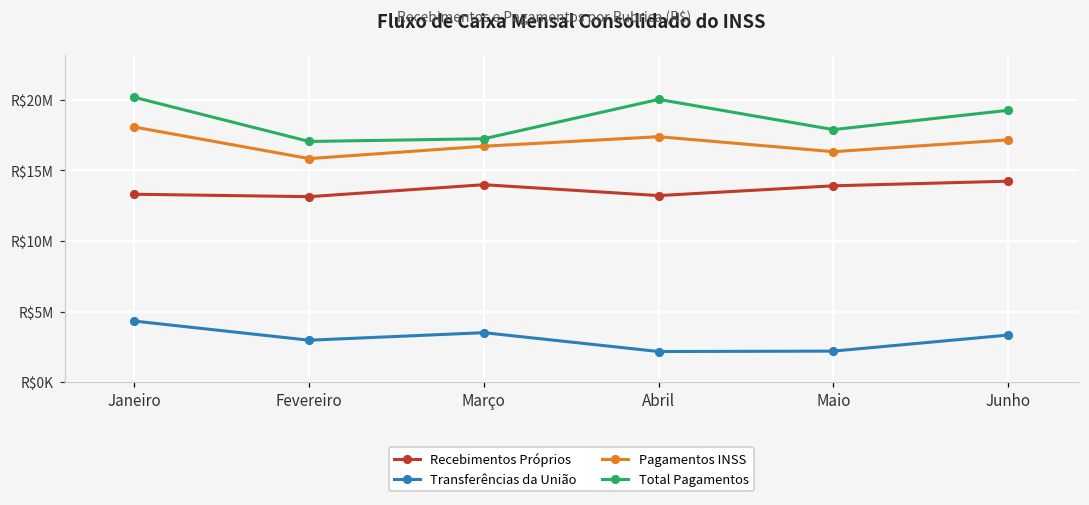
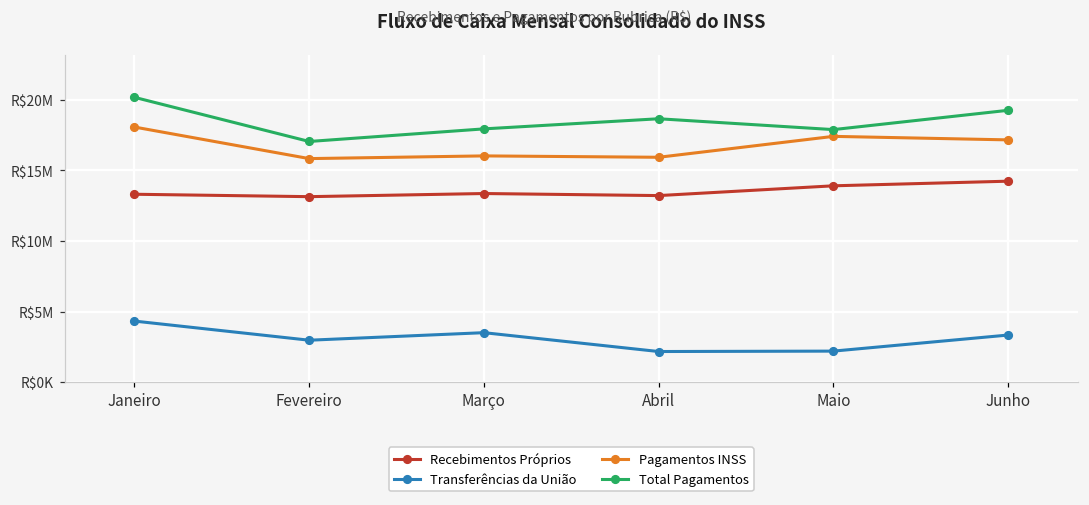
Recebimentos Próprios, Março: R$14000000 -> R$13400000
Pagamentos INSS, Março: R$16700000 -> R$16000000
Total Pagamentos, Março: R$17200000 -> R$17900000
Pagamentos INSS, Abril: R$17400000 -> R$15900000
Total Pagamentos, Abril: R$20000000 -> R$18700000
Pagamentos INSS, Maio: R$16300000 -> R$17400000
